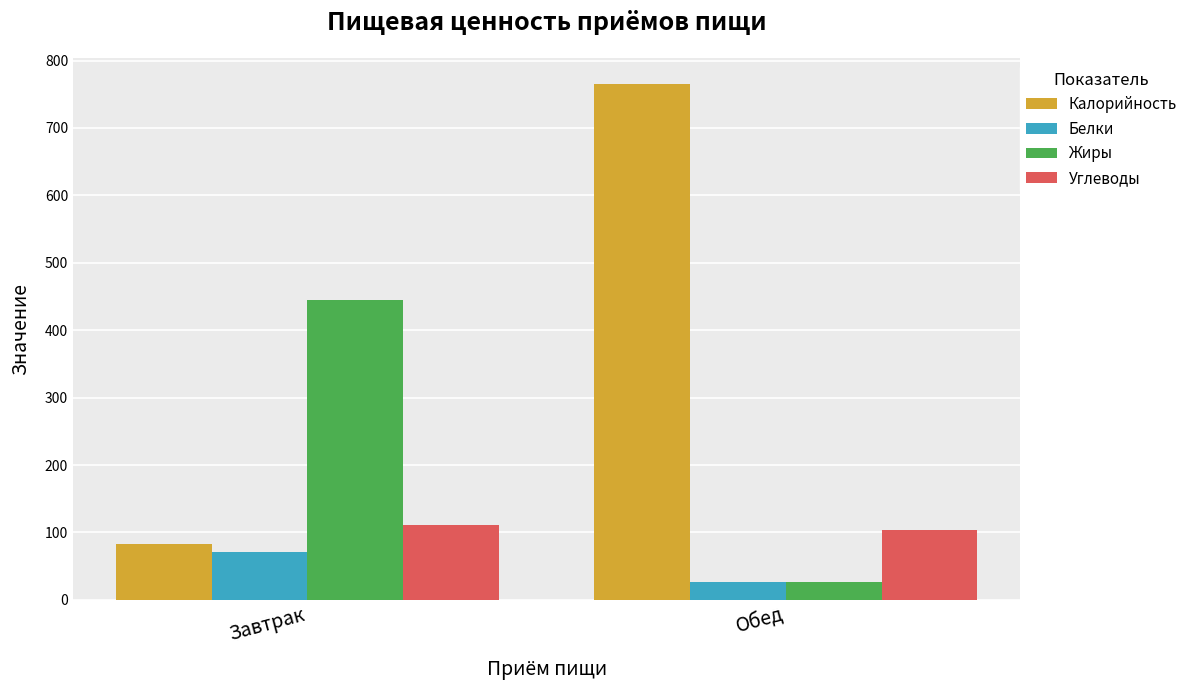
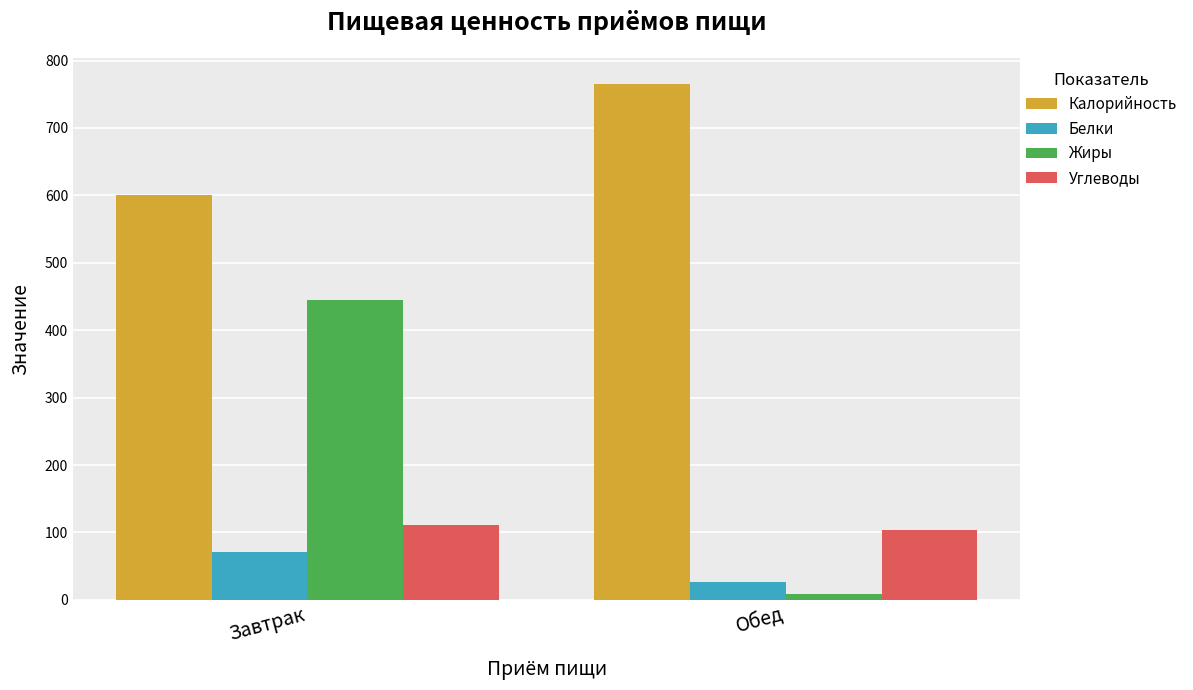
Калорийность, Завтрак: 80 -> 600
Жиры, Обед: 30 -> 10
